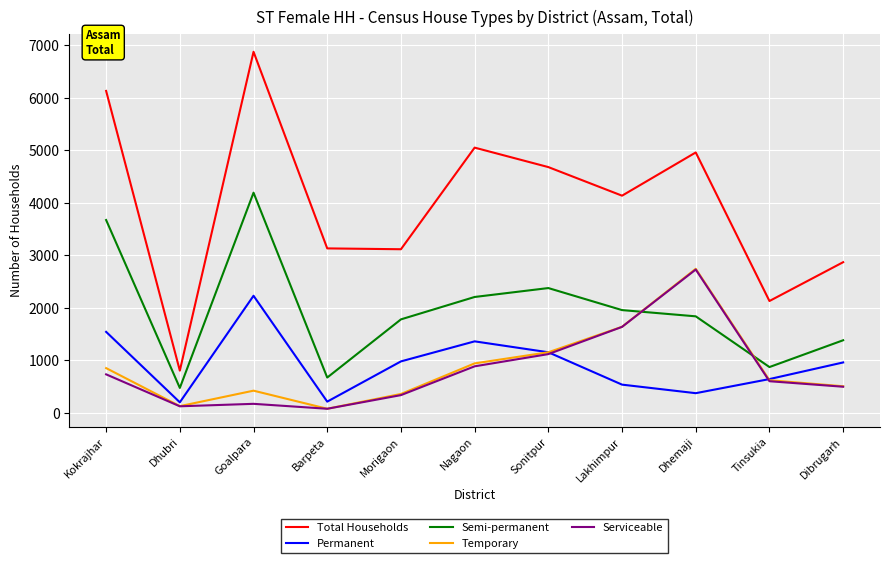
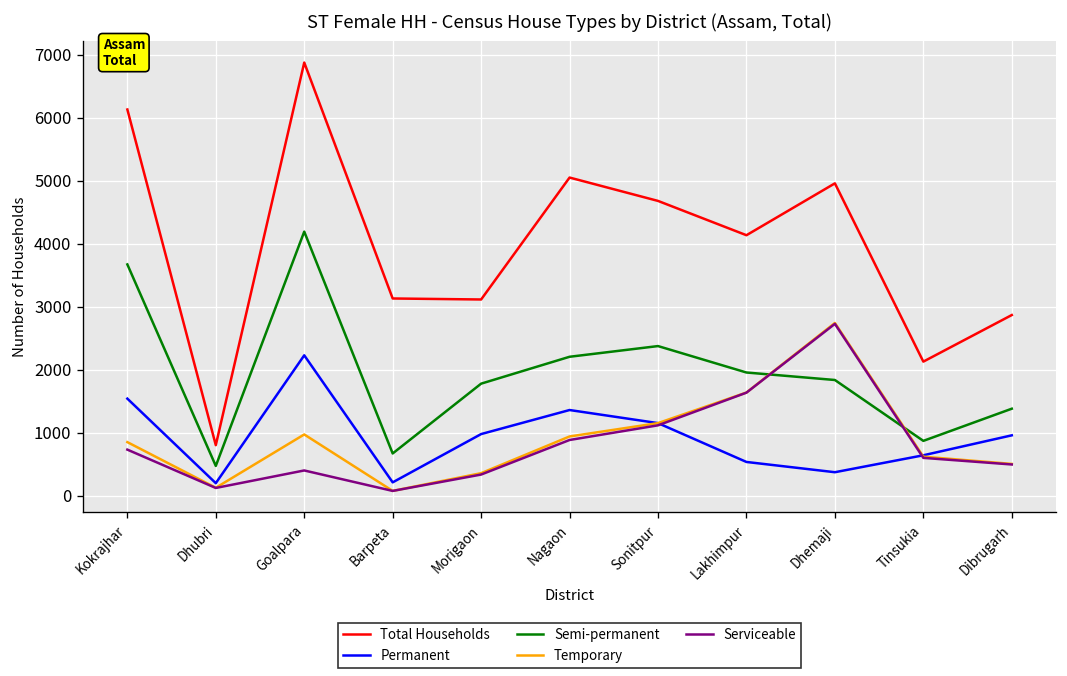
Temporary, Goalpara: 400 -> 1000
Serviceable, Goalpara: 200 -> 400
